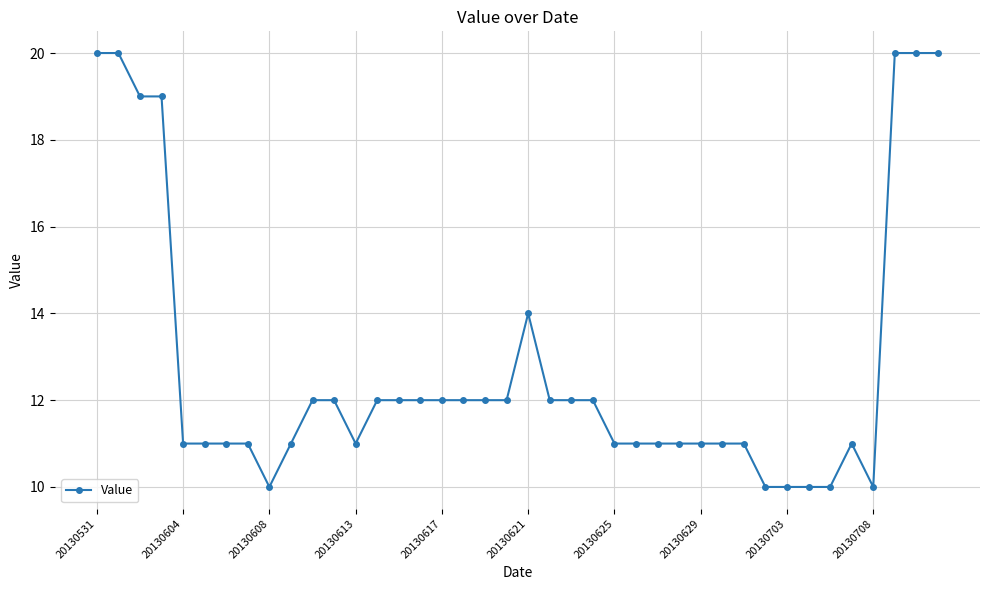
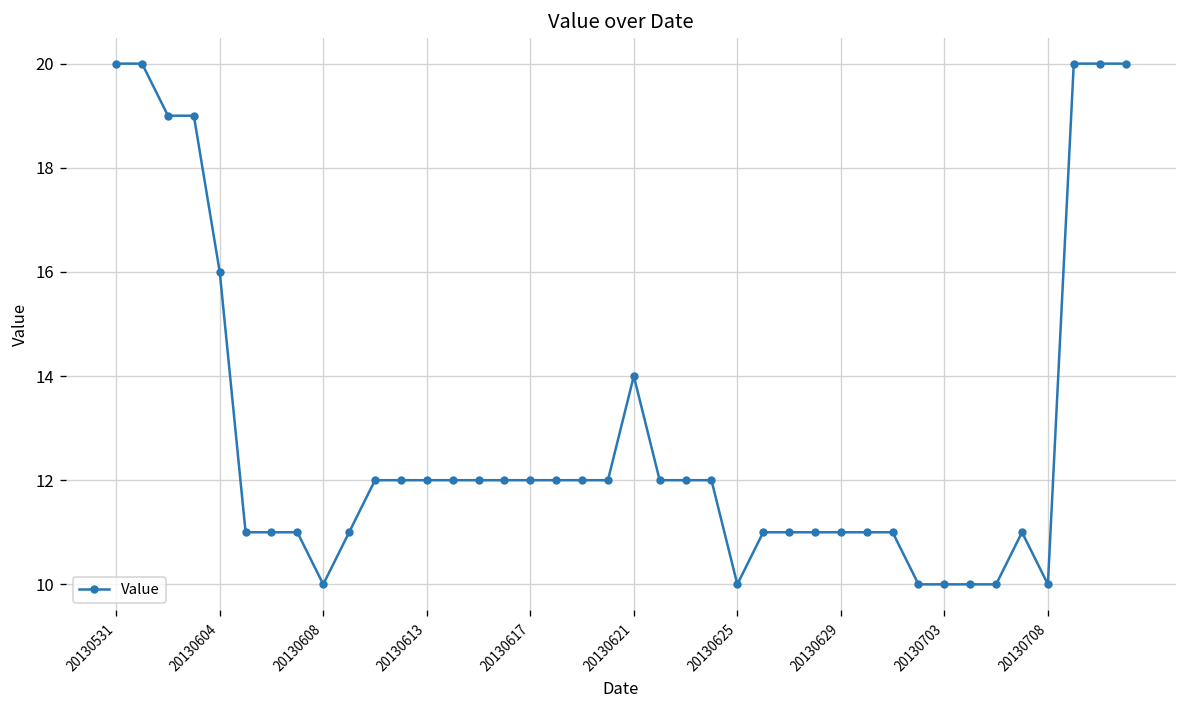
20130604: 11 -> 16
20130613: 11 -> 12
20130625: 11 -> 10
